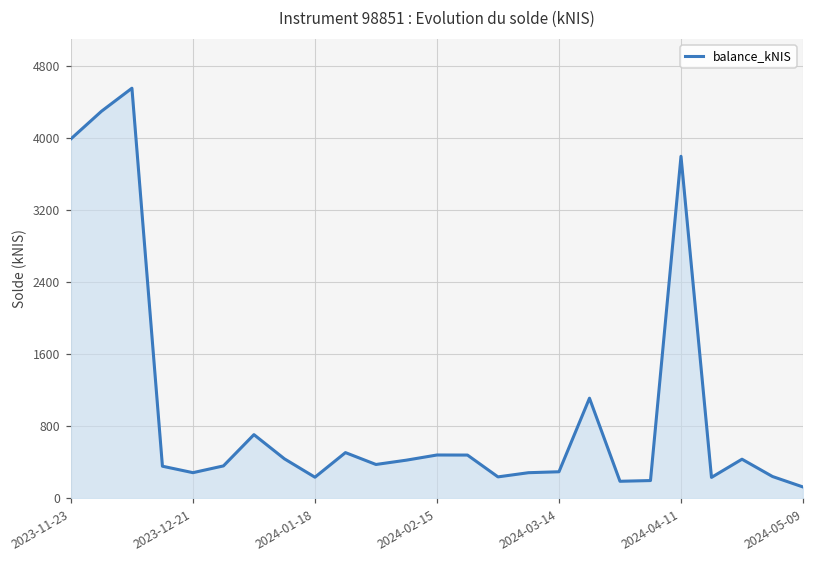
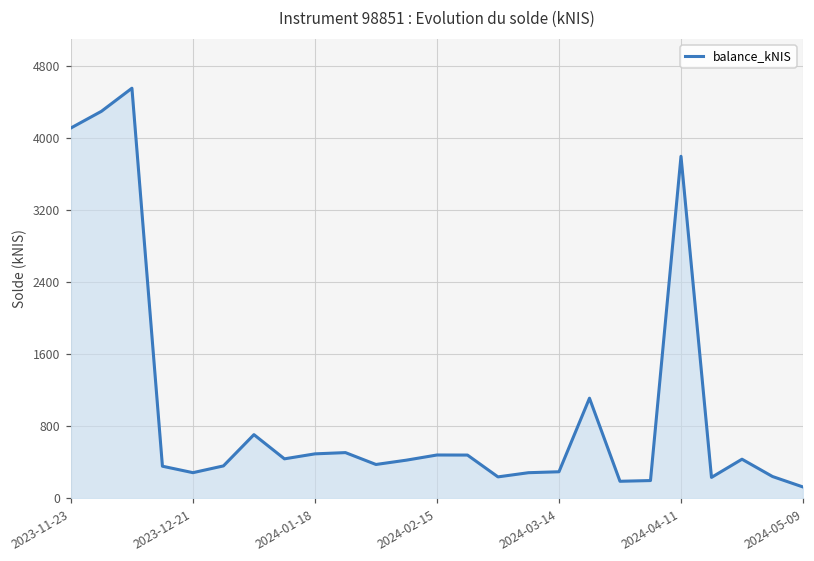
2023-11-23: 4000 -> 4100
2024-01-18: 200 -> 500
